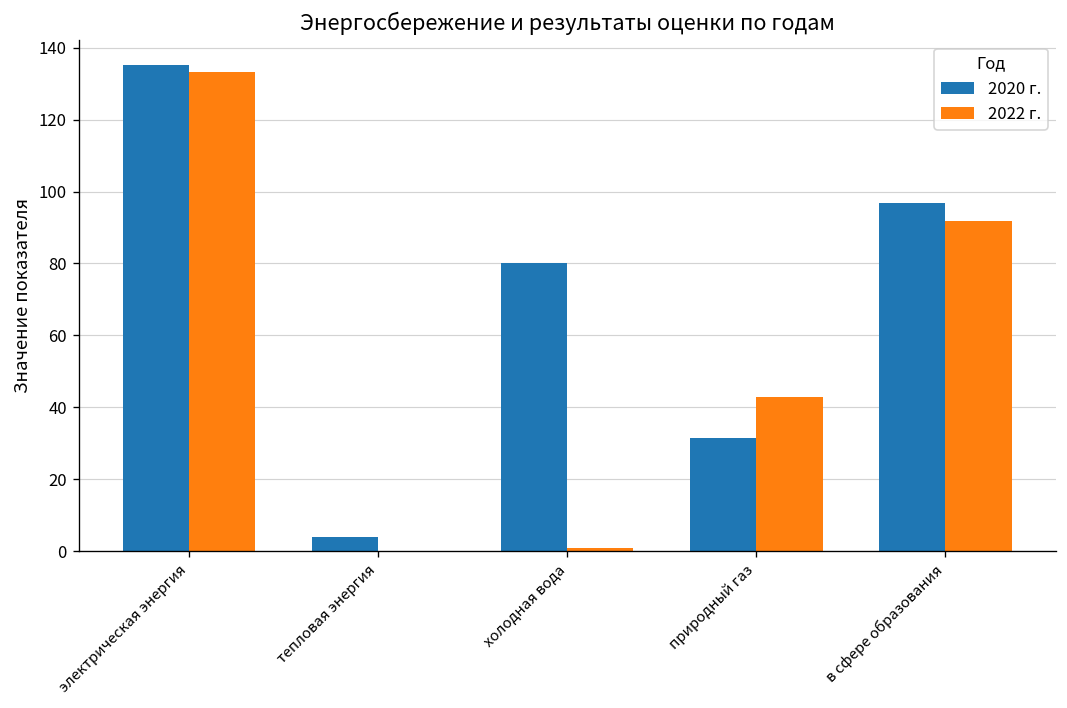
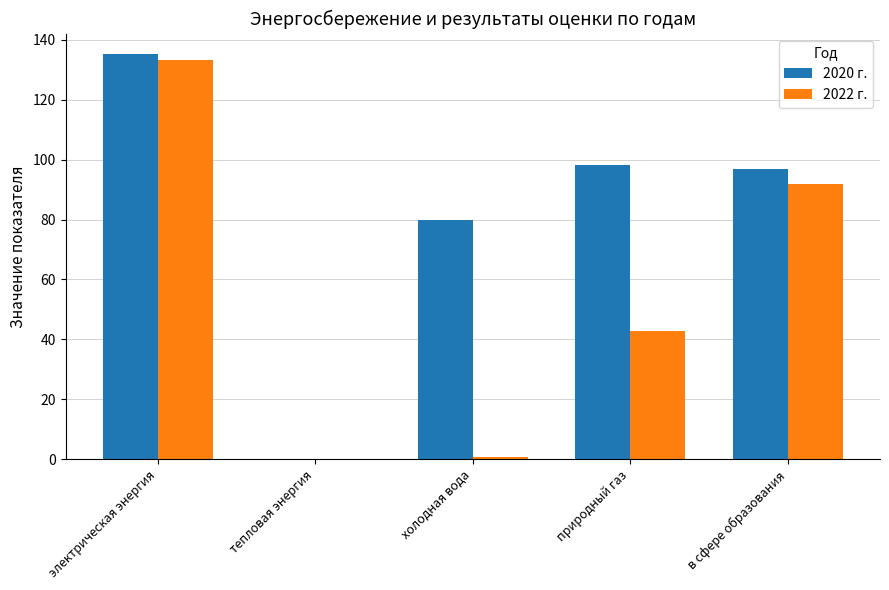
2020 г., тепловая энергия: 4 -> 0
2020 г., природный газ: 32 -> 98
